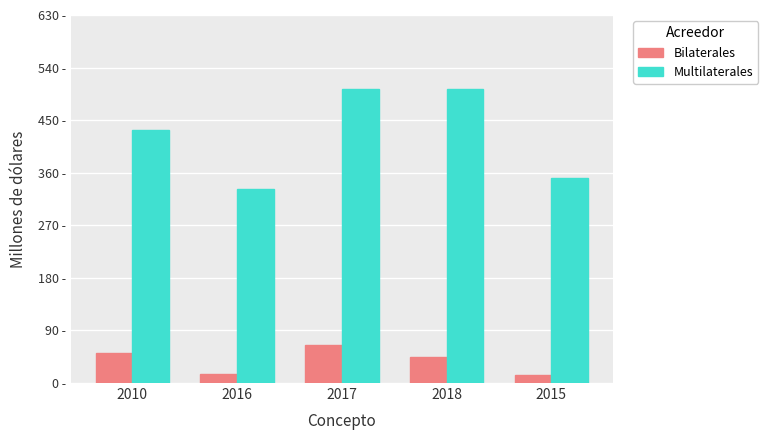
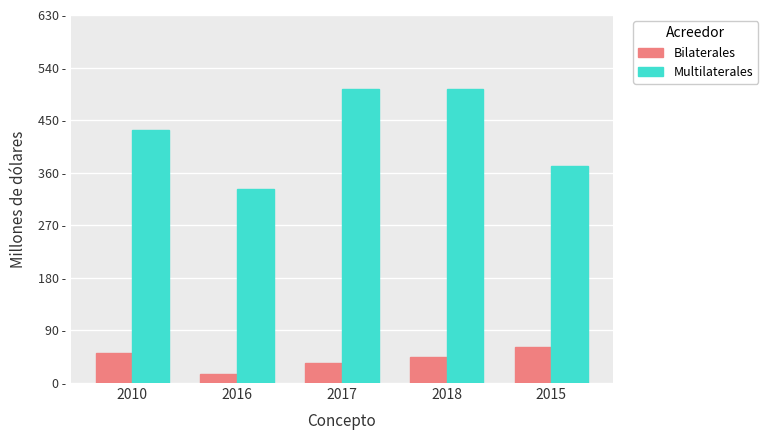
Bilaterales, 2017: 60 - -> 30 -
Bilaterales, 2015: 10 - -> 60 -
Multilaterales, 2015: 350 - -> 370 -
